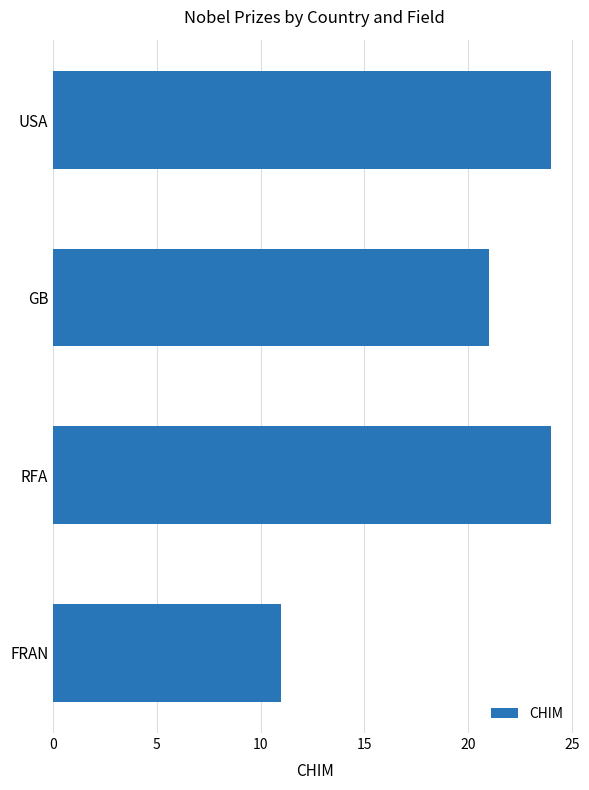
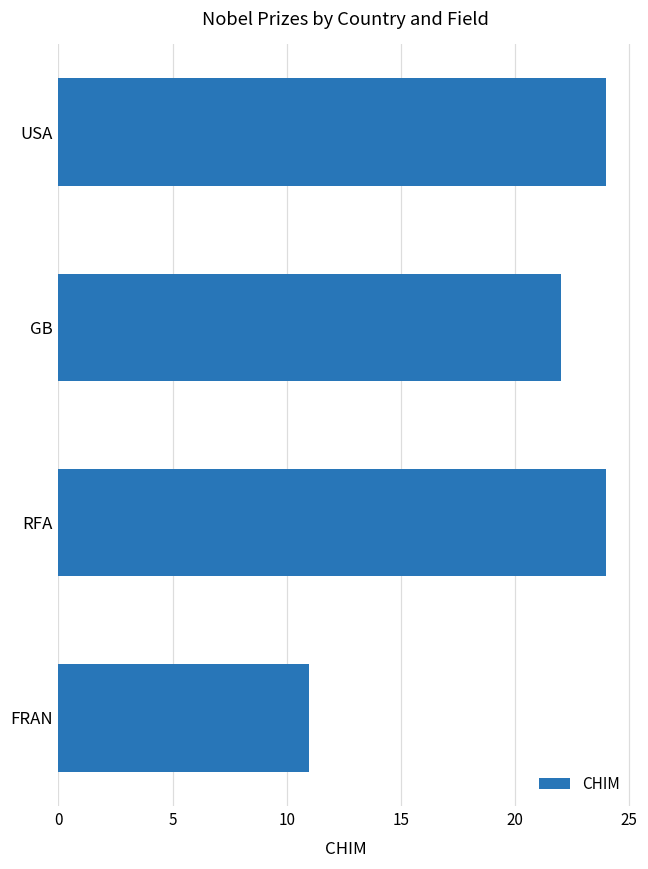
GB: 21 -> 22
